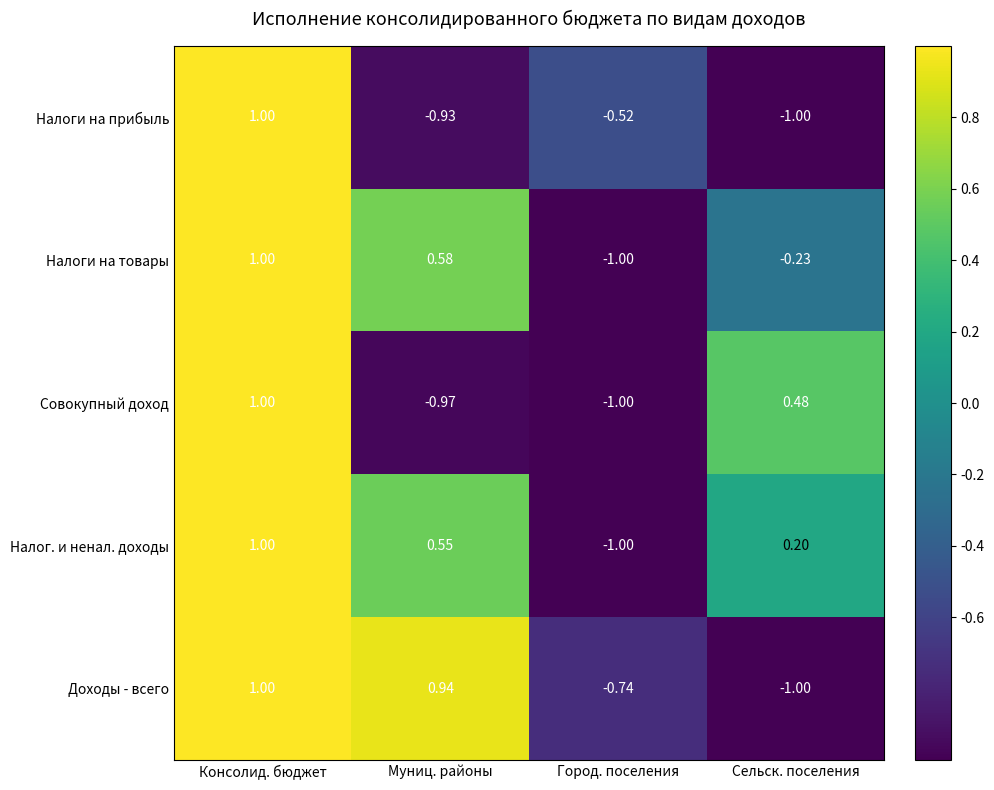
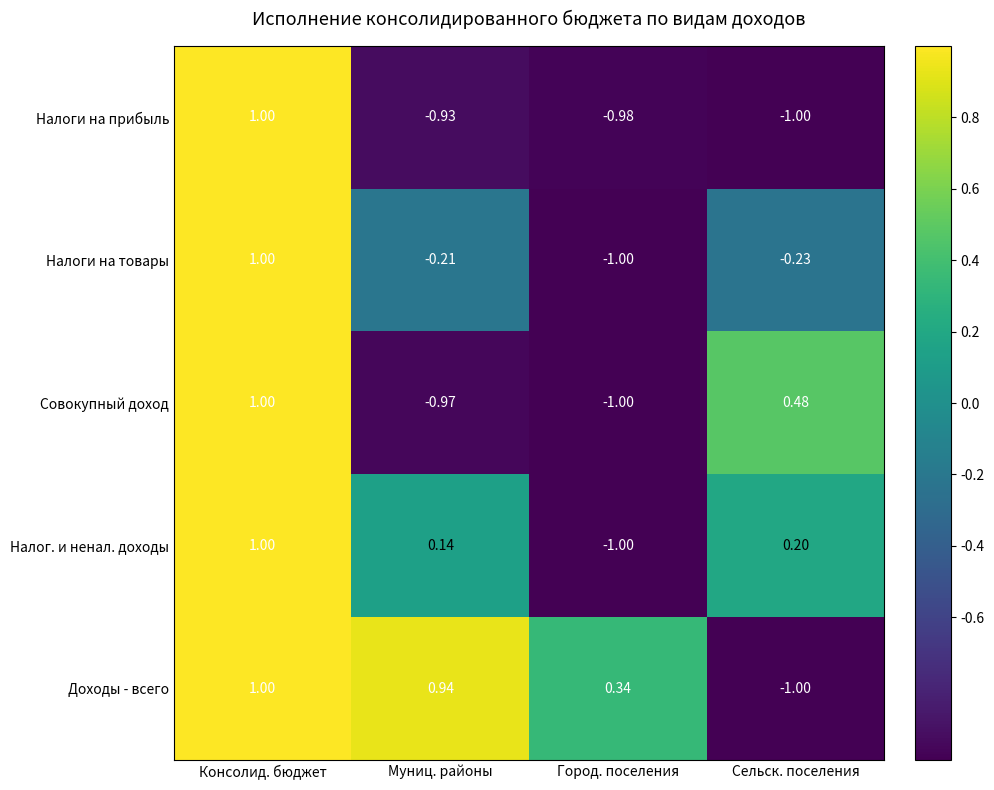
Налоги на прибыль, Город. поселения: -0.52 -> -0.98
Налоги на товары, Муниц. районы: 0.58 -> -0.21
Налог. и ненал. доходы, Муниц. районы: 0.55 -> 0.14
Доходы - всего, Город. поселения: -0.74 -> 0.34
